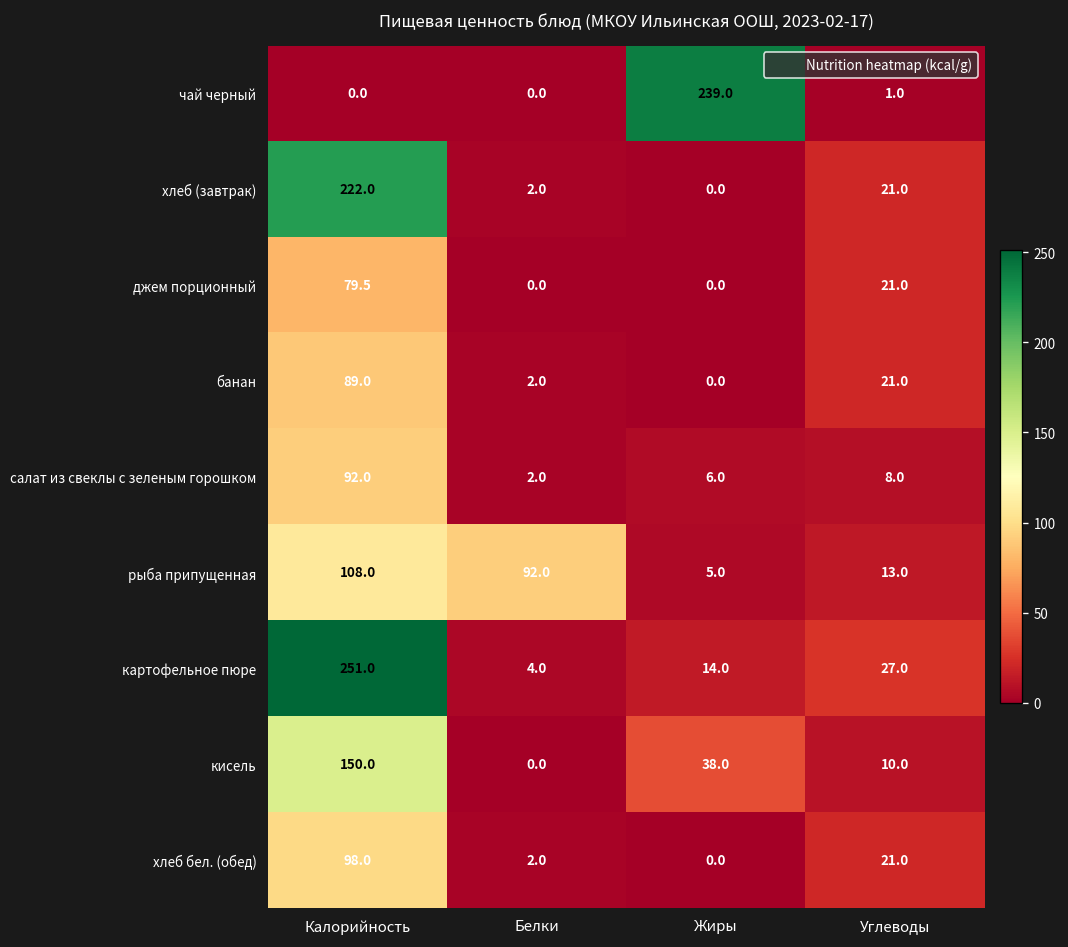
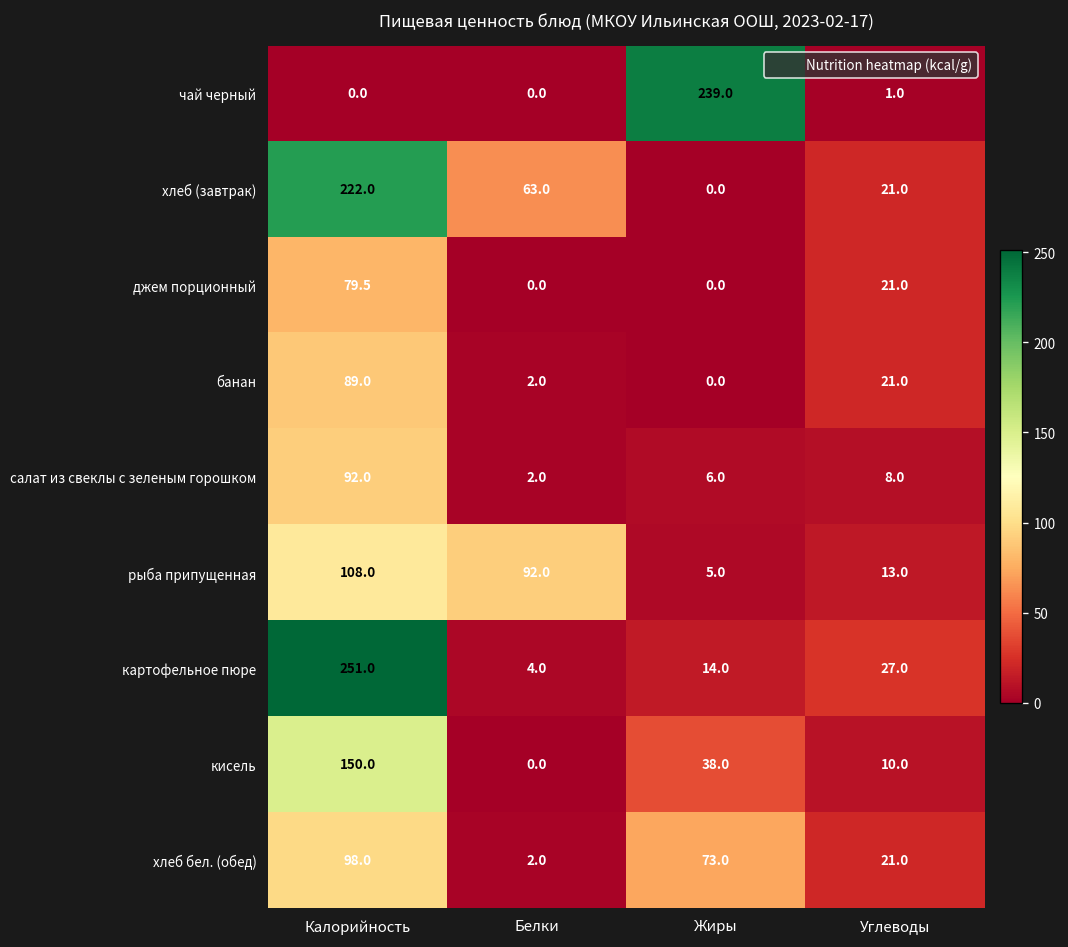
хлеб (завтрак), Белки: 2.0 -> 63.0
хлеб бел. (обед), Жиры: 0.0 -> 73.0
